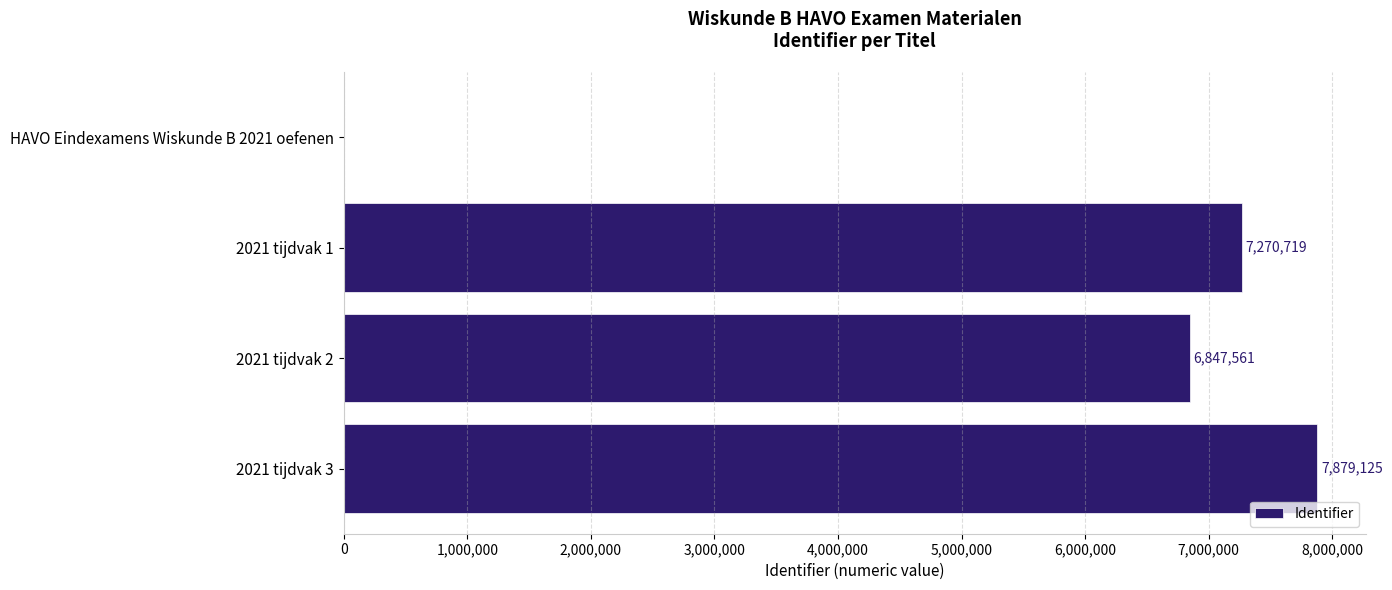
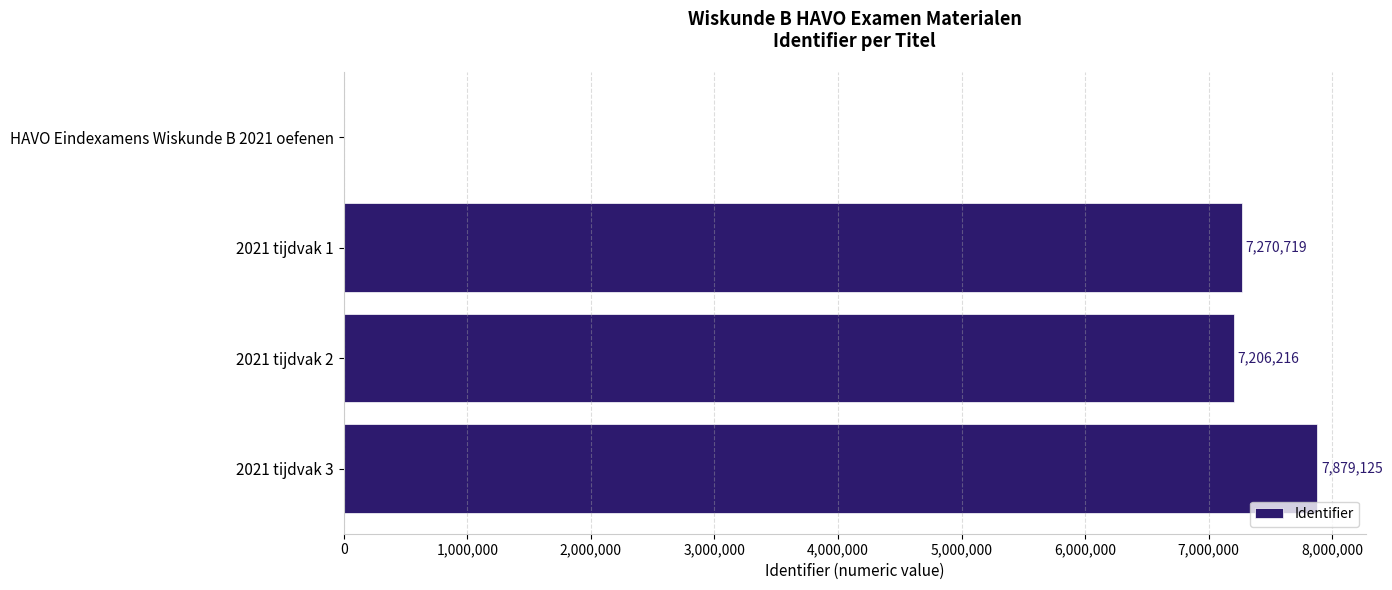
2021 tijdvak 2: 6,847,561 -> 7,206,216
